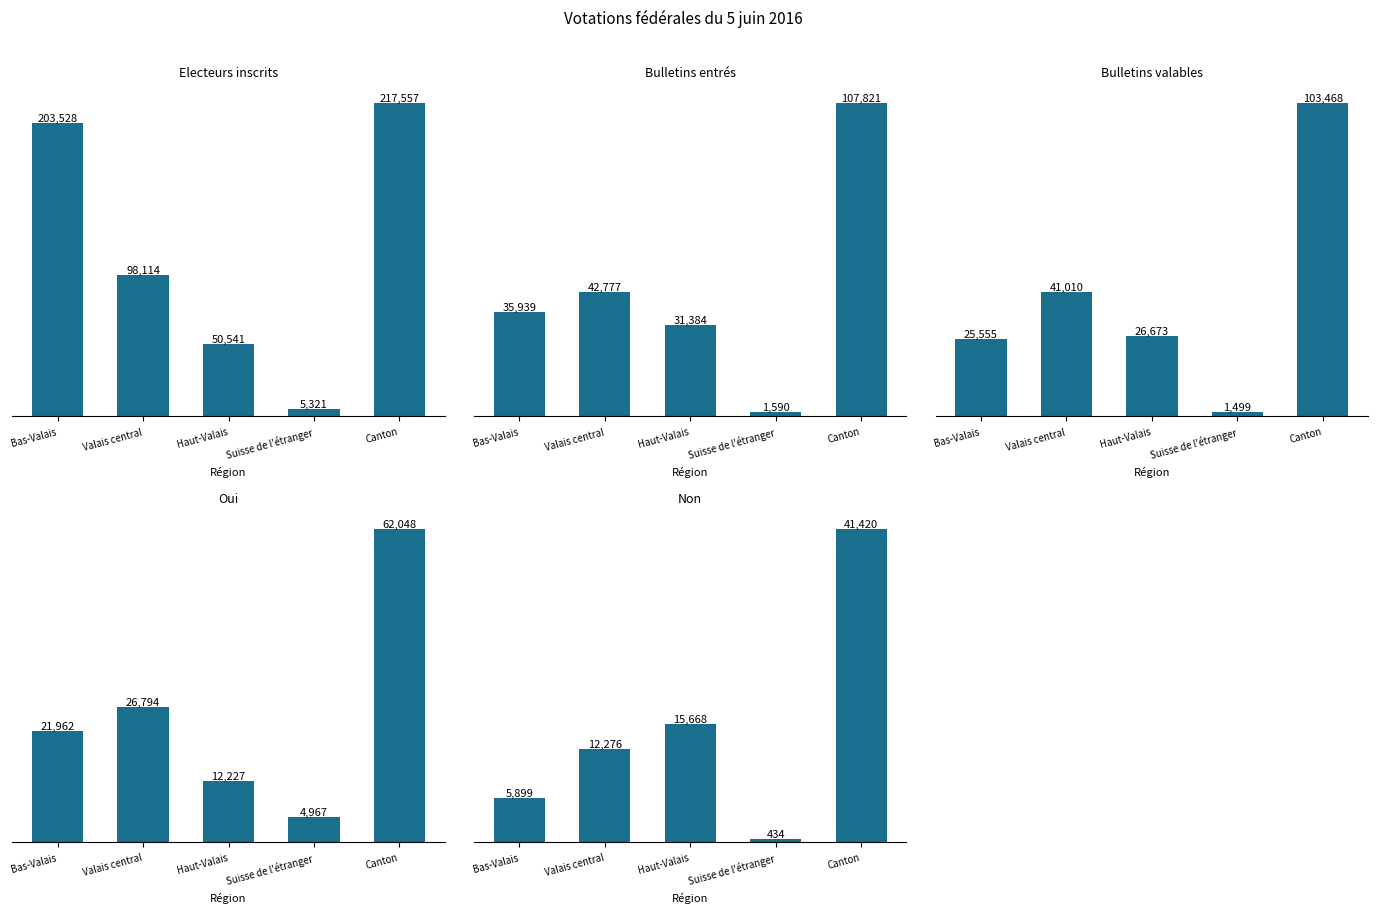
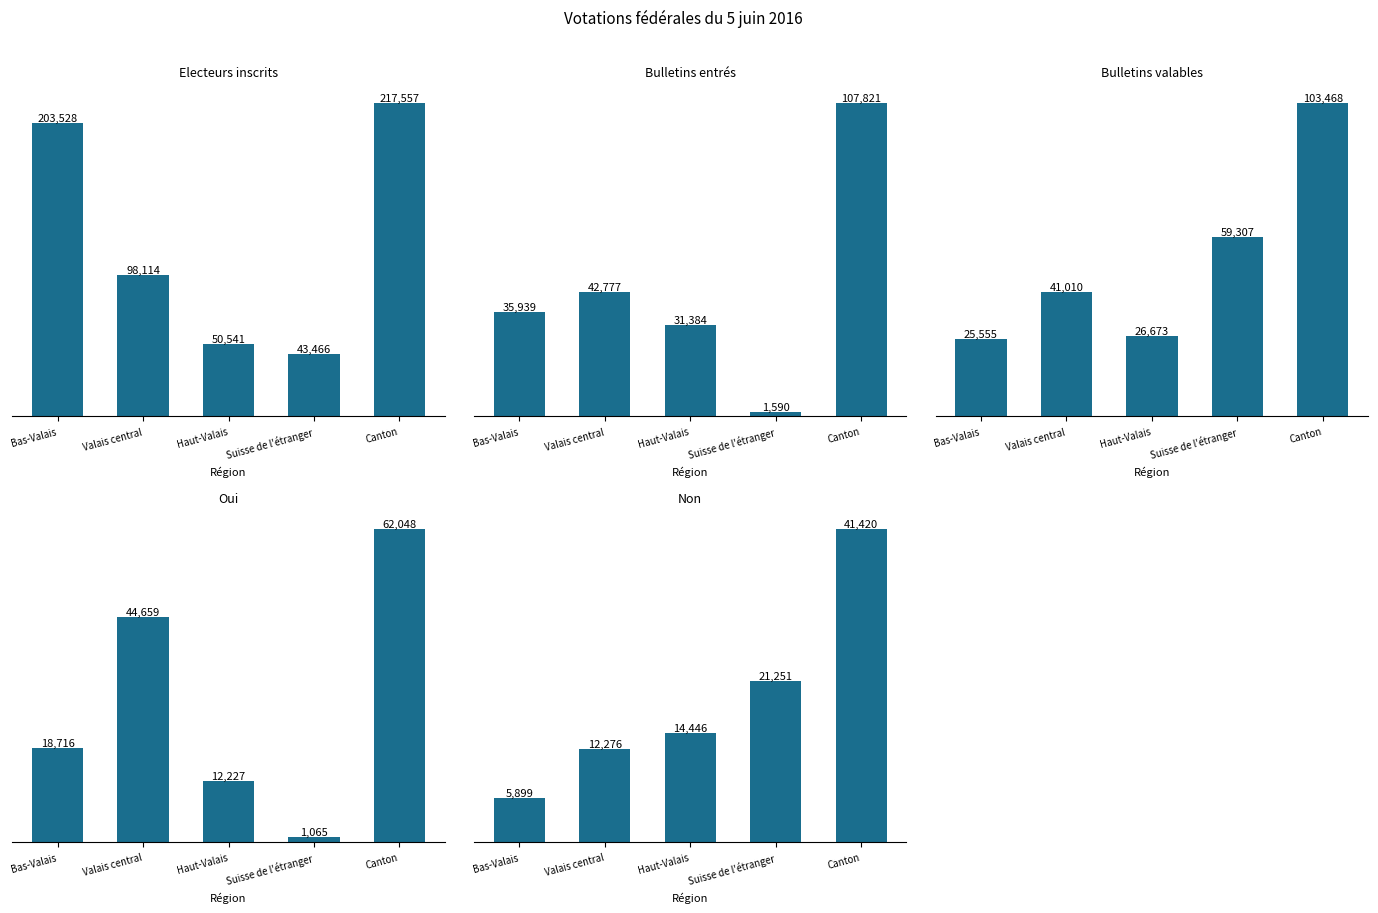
Electeurs inscrits, Suisse de l'étranger: 5,321 -> 43,466
Bulletins valables, Suisse de l'étranger: 1,499 -> 59,307
Oui, Bas-Valais: 21,962 -> 18,716
Oui, Valais central: 26,794 -> 44,659
Oui, Suisse de l'étranger: 4,967 -> 1,065
Non, Haut-Valais: 15,668 -> 14,446
Non, Suisse de l'étranger: 434 -> 21,251
